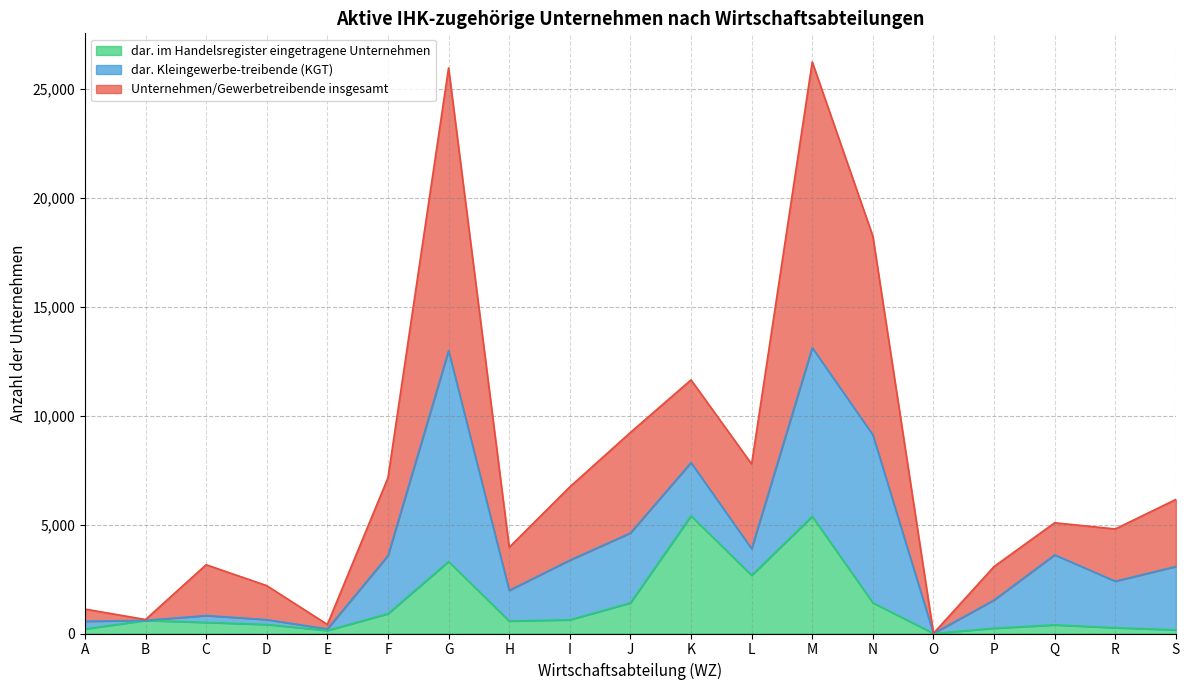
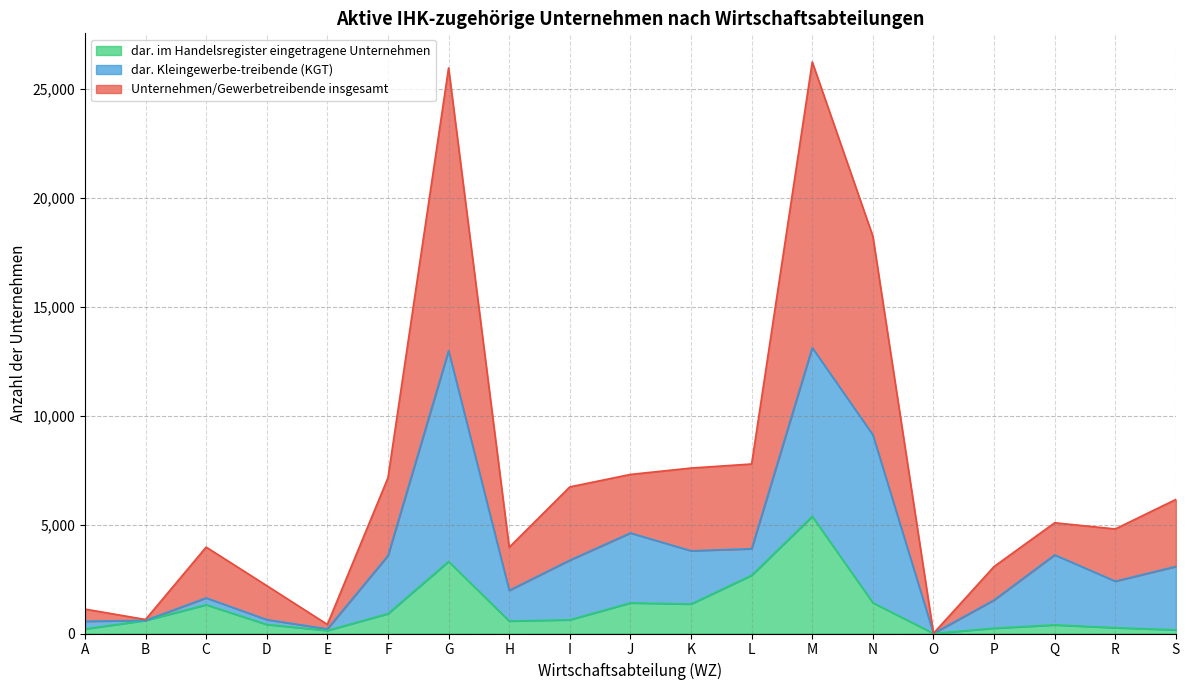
dar. im Handelsregister eingetragene Unternehmen, C: 500 -> 1,300
Unternehmen/Gewerbetreibende insgesamt, J: 4,600 -> 2,700
dar. im Handelsregister eingetragene Unternehmen, K: 5,400 -> 1,400
